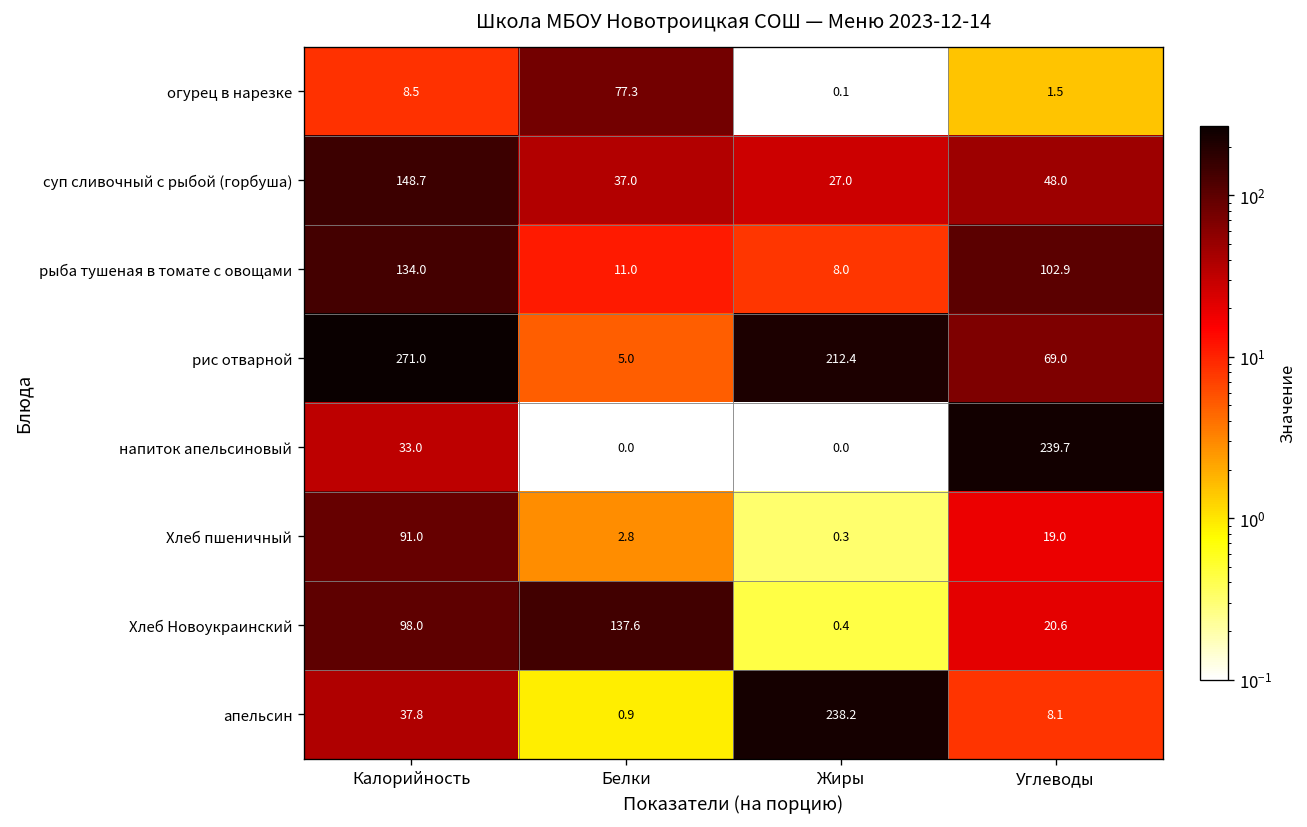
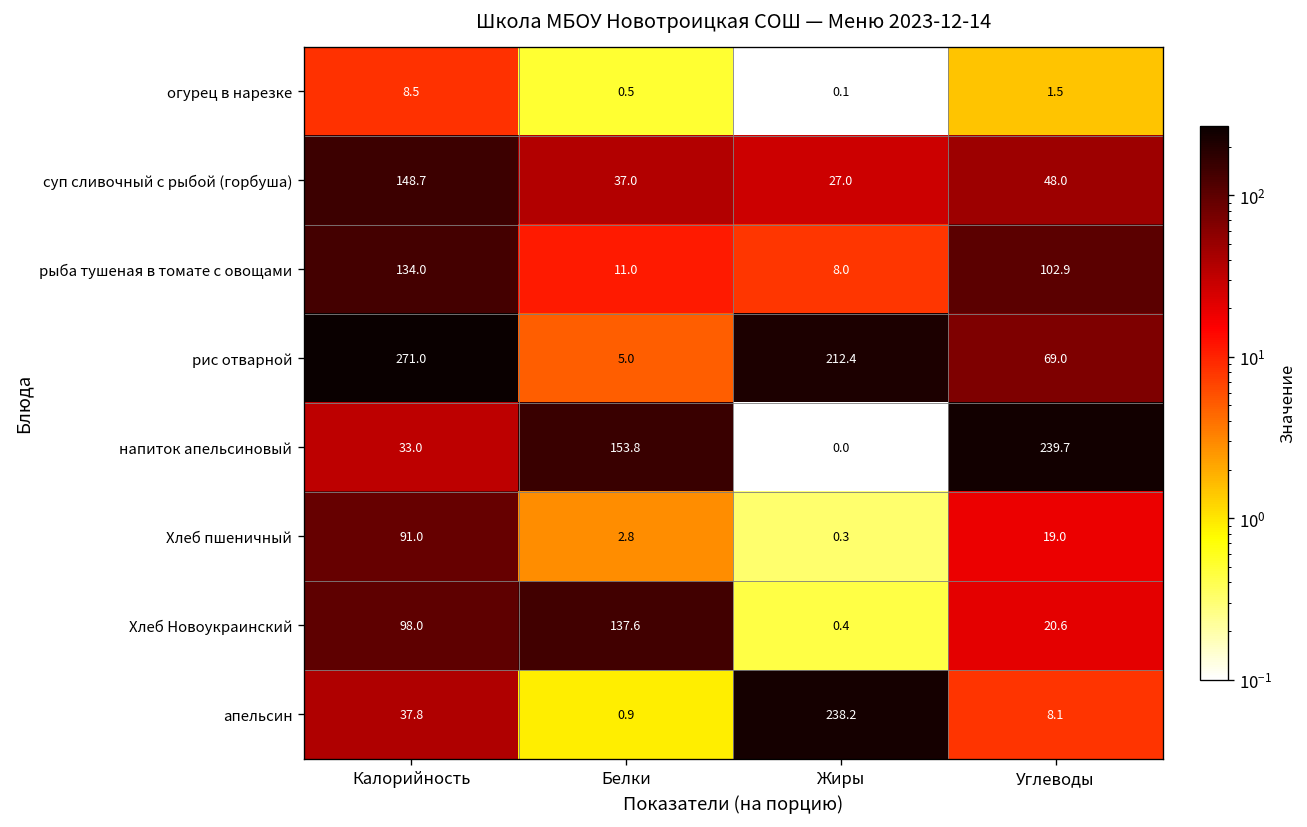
огурец в нарезке, Белки: 77.3 -> 0.5
напиток апельсиновый, Белки: 0.0 -> 153.8
